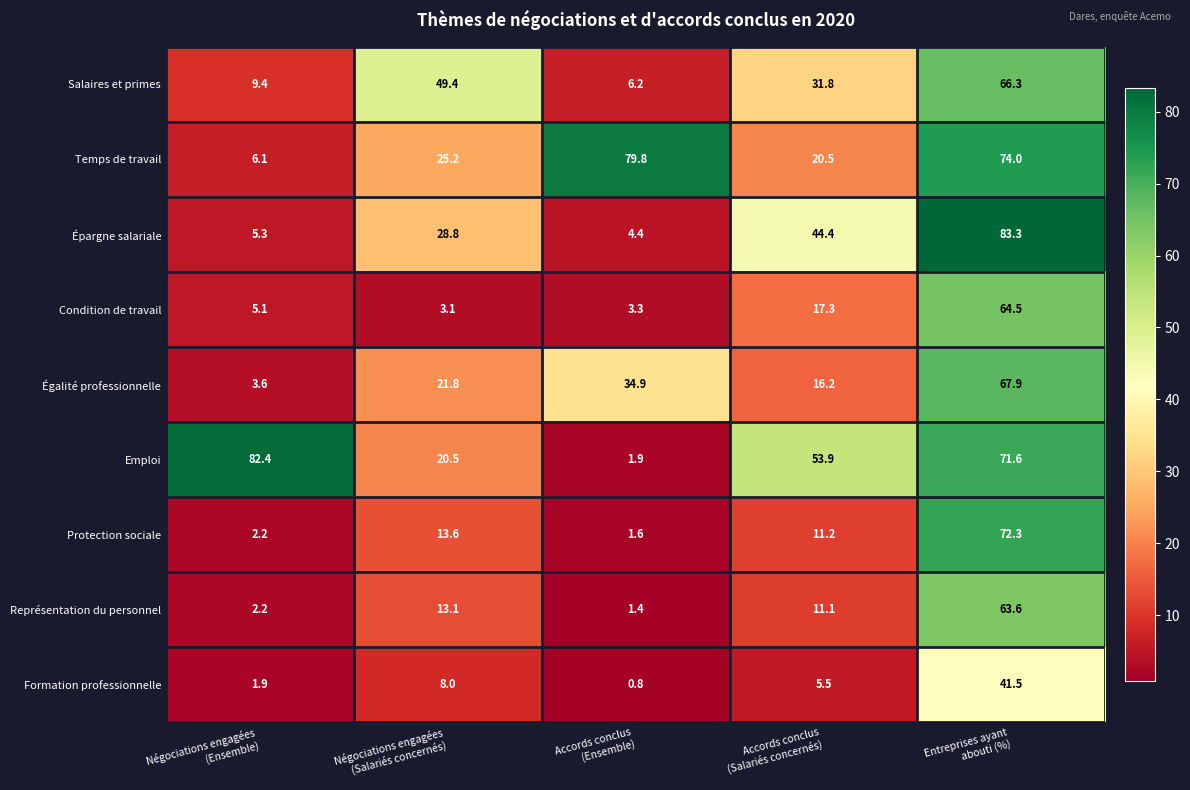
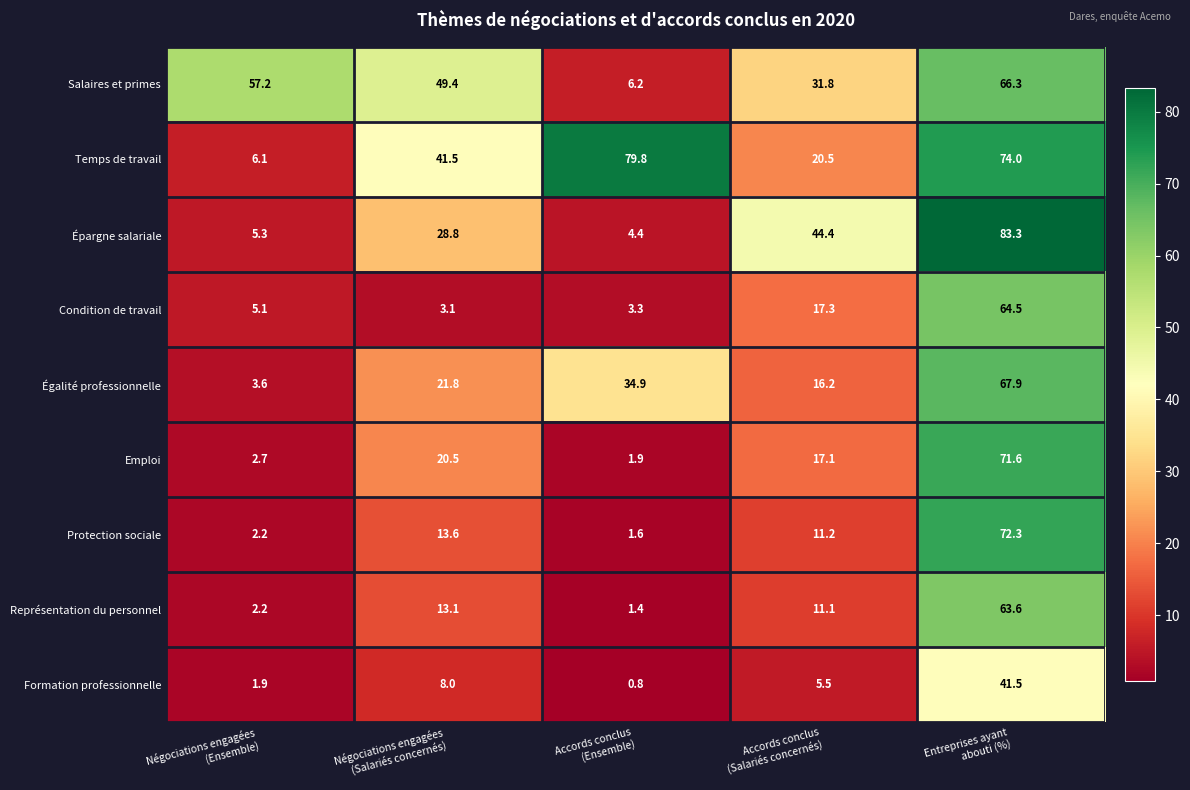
Salaires et primes, Négociations engagées (Ensemble): 9.4 -> 57.2
Temps de travail, Négociations engagées (Salariés concernés): 25.2 -> 41.5
Emploi, Négociations engagées (Ensemble): 82.4 -> 2.7
Emploi, Accords conclus (Salariés concernés): 53.9 -> 17.1
